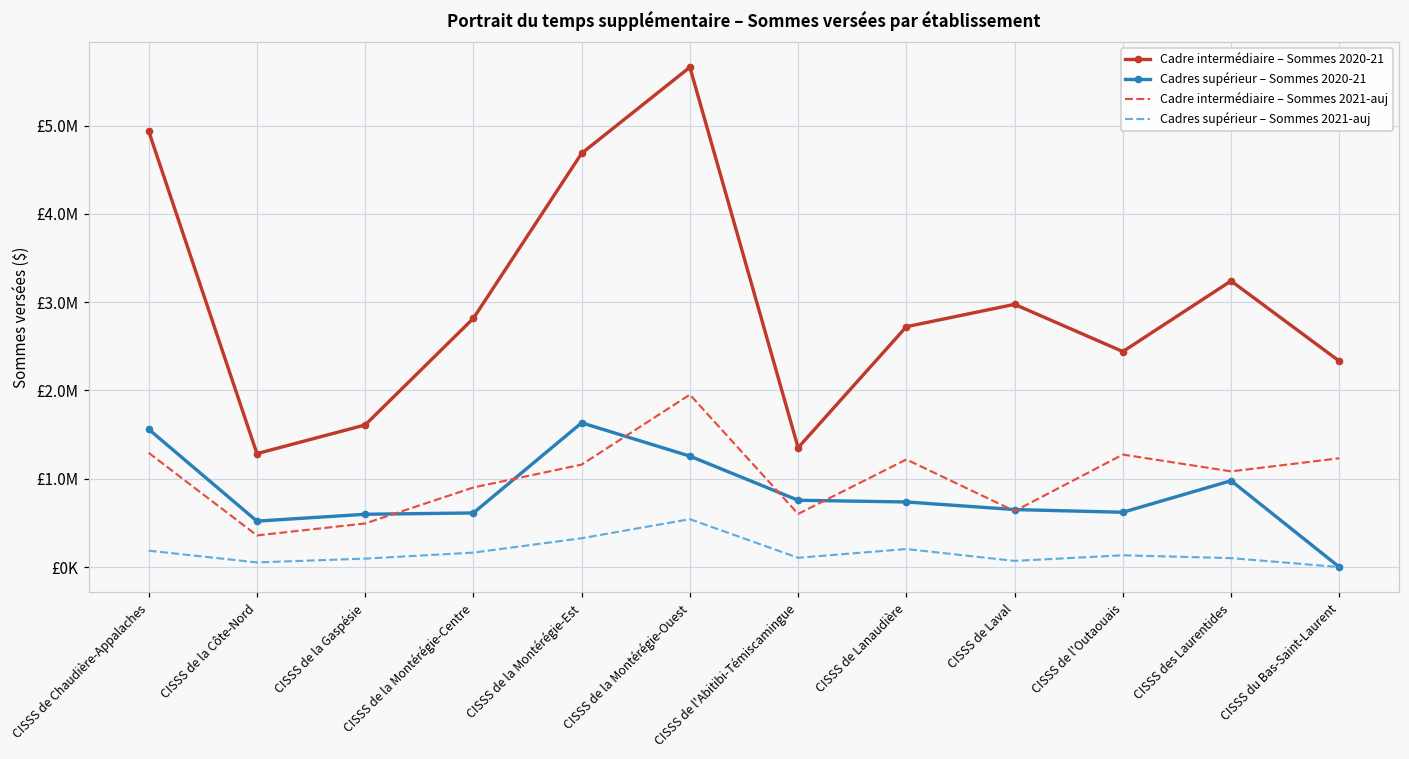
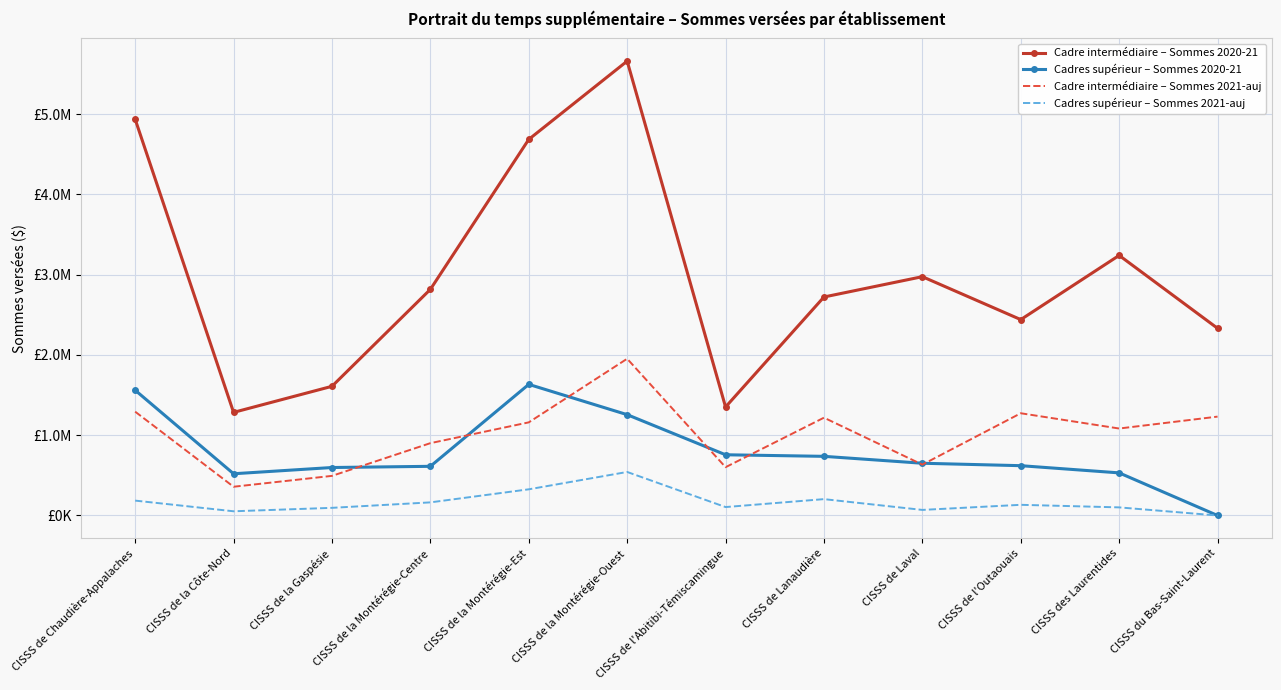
Cadres supérieur – Sommes 2020-21, CISSS des Laurentides: £1000000 -> £500000
